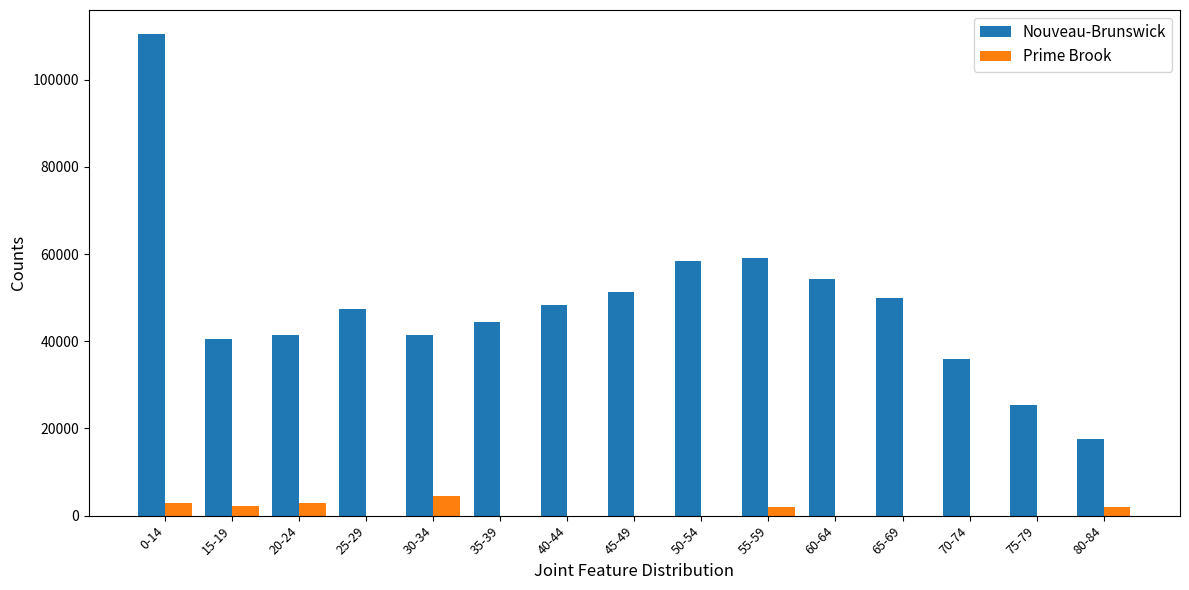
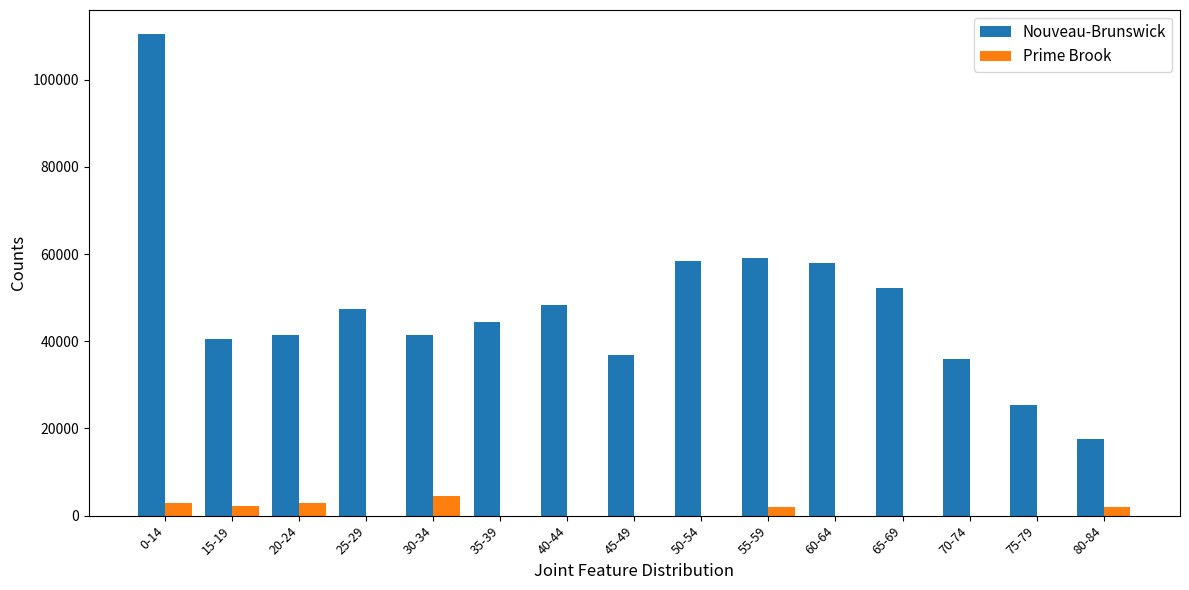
Nouveau-Brunswick, 45-49: 51000 -> 37000
Nouveau-Brunswick, 60-64: 54000 -> 58000
Nouveau-Brunswick, 65-69: 50000 -> 52000
